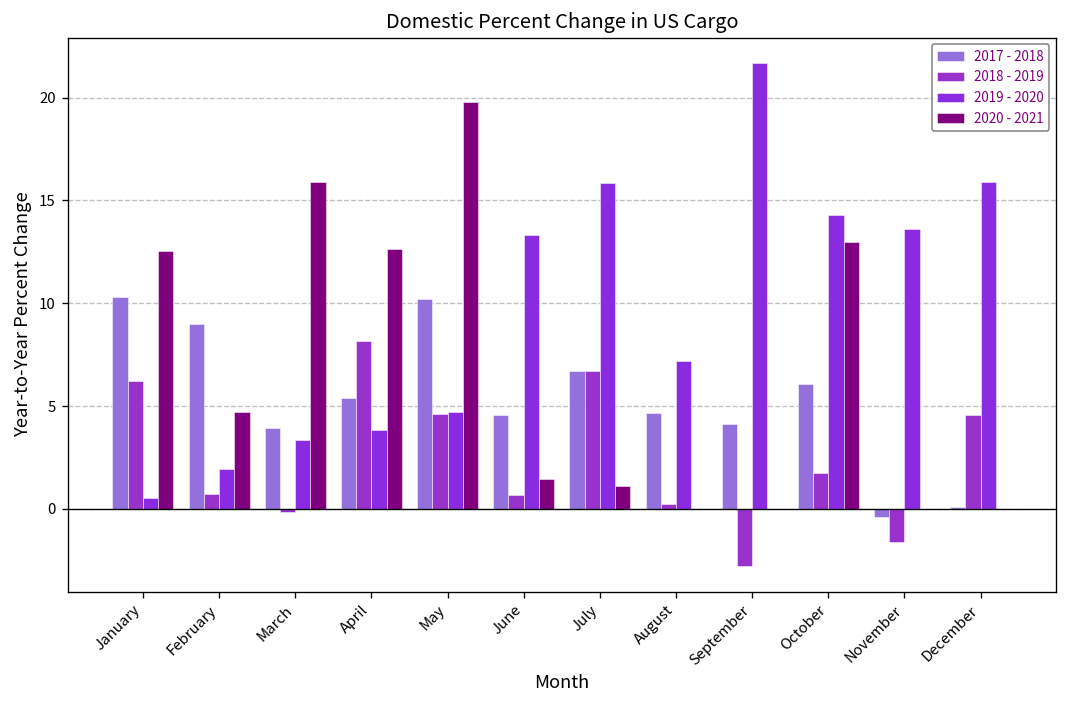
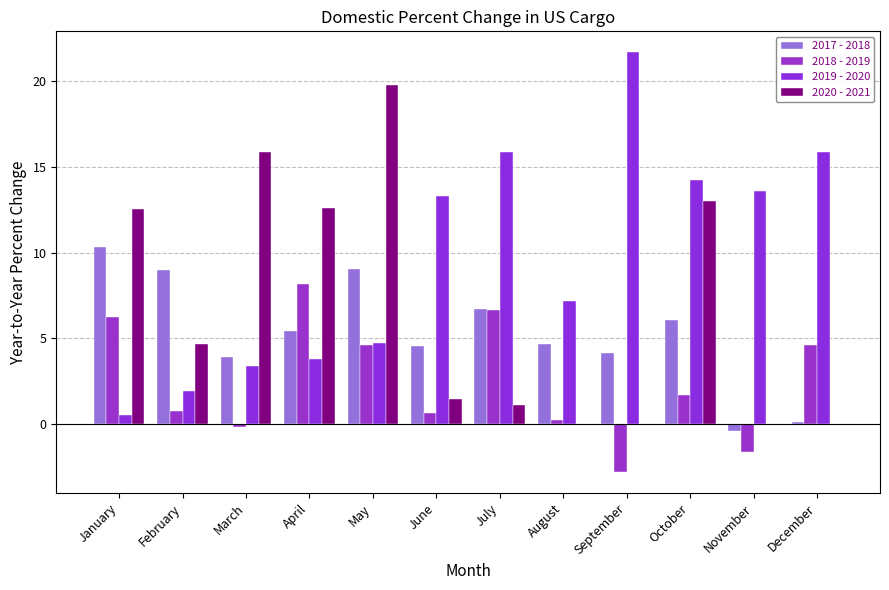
2017 - 2018, May: 10.2 -> 9.0
